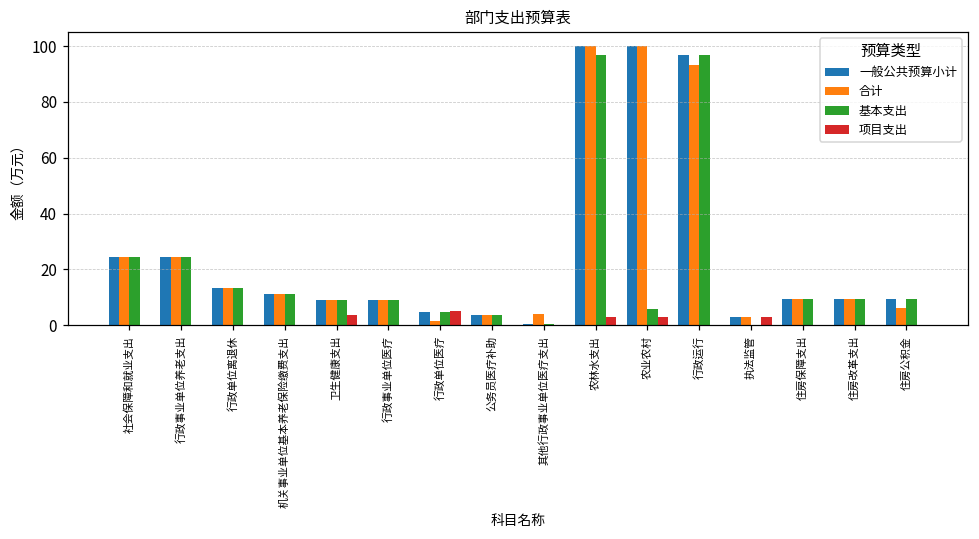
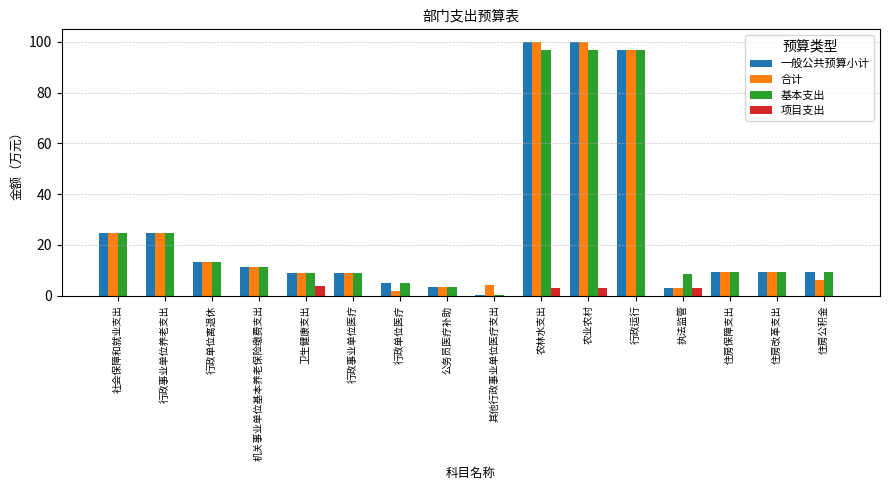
项目支出, 行政单位医疗: 5 -> 0
基本支出, 农业农村: 6 -> 97
合计, 行政运行: 93 -> 97
基本支出, 执法监管: 0 -> 9
